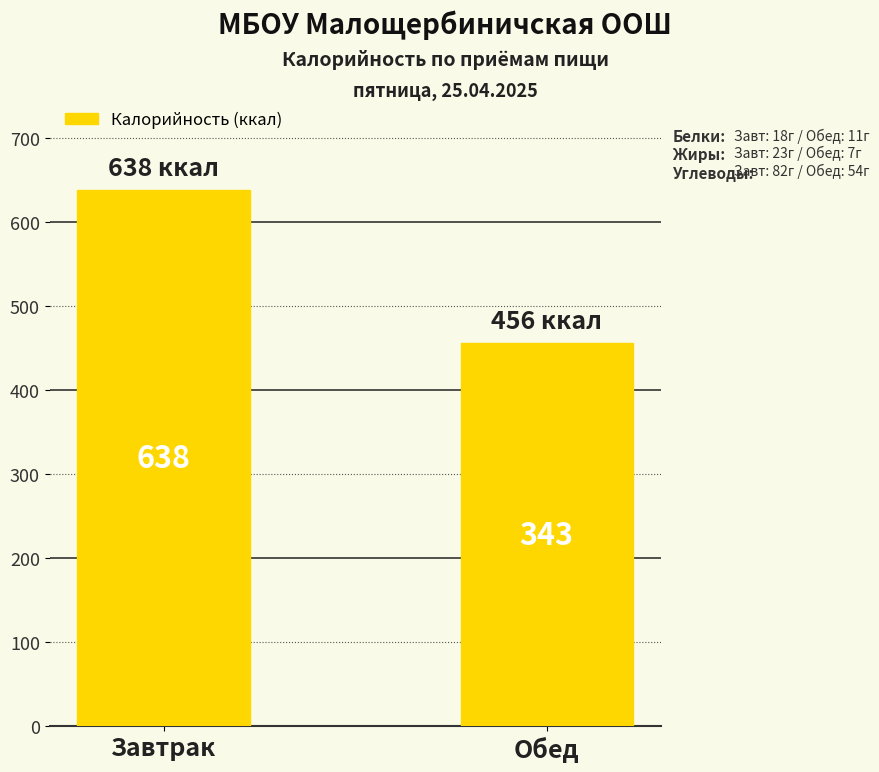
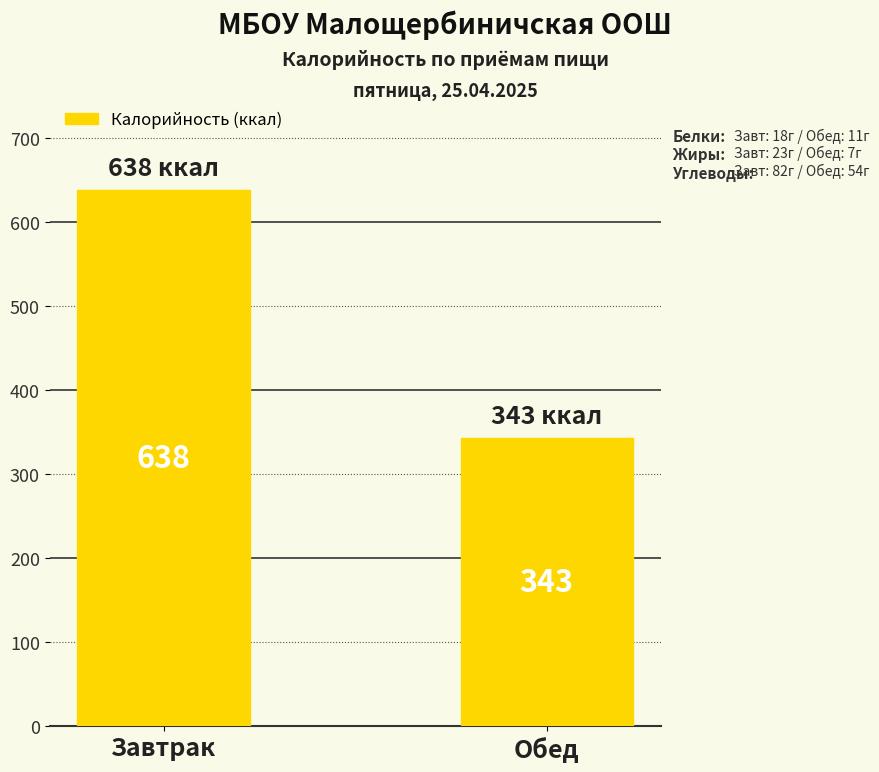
Обед: 456 -> 343
